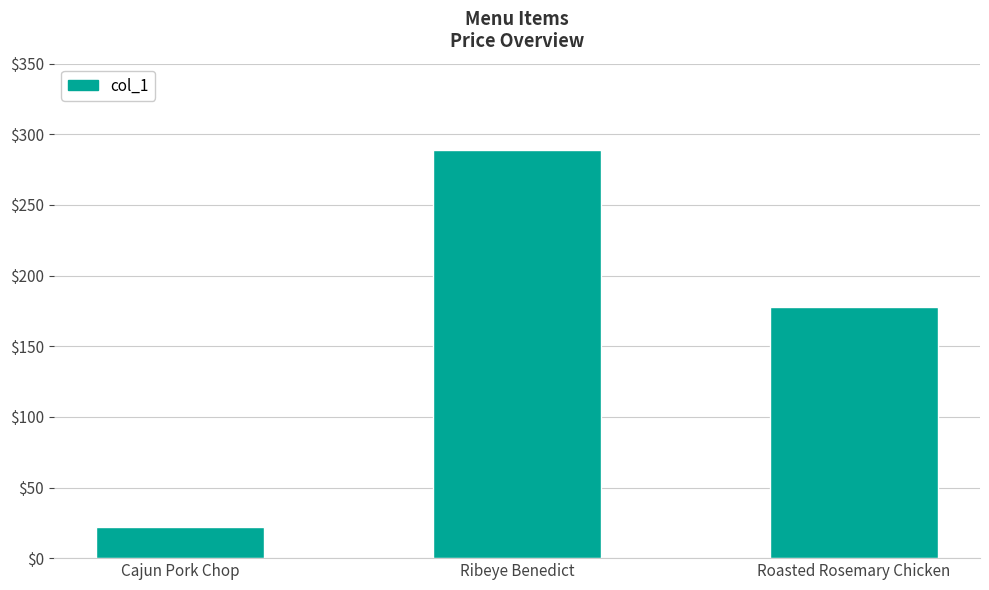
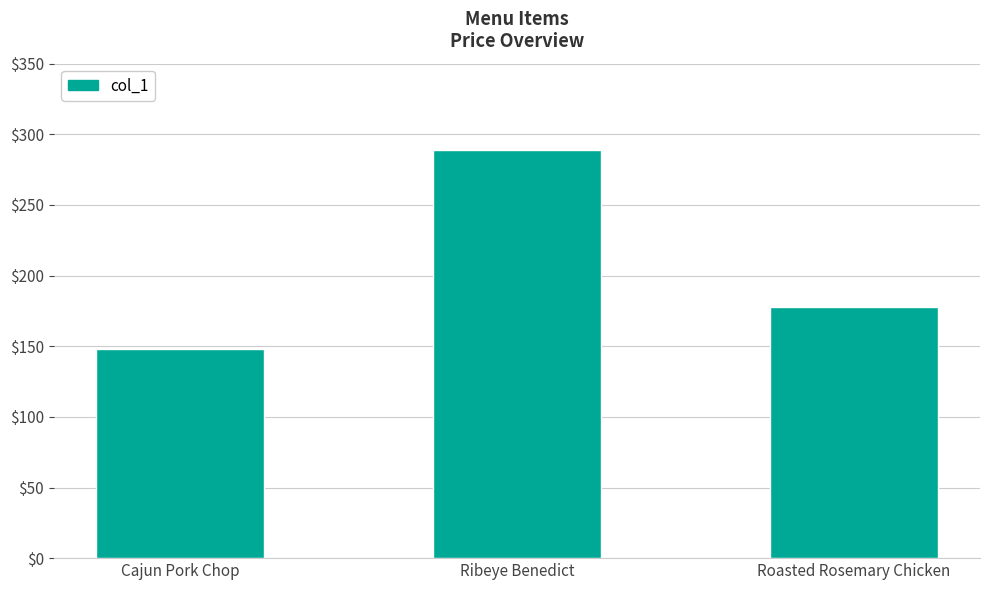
Cajun Pork Chop: $22 -> $148
